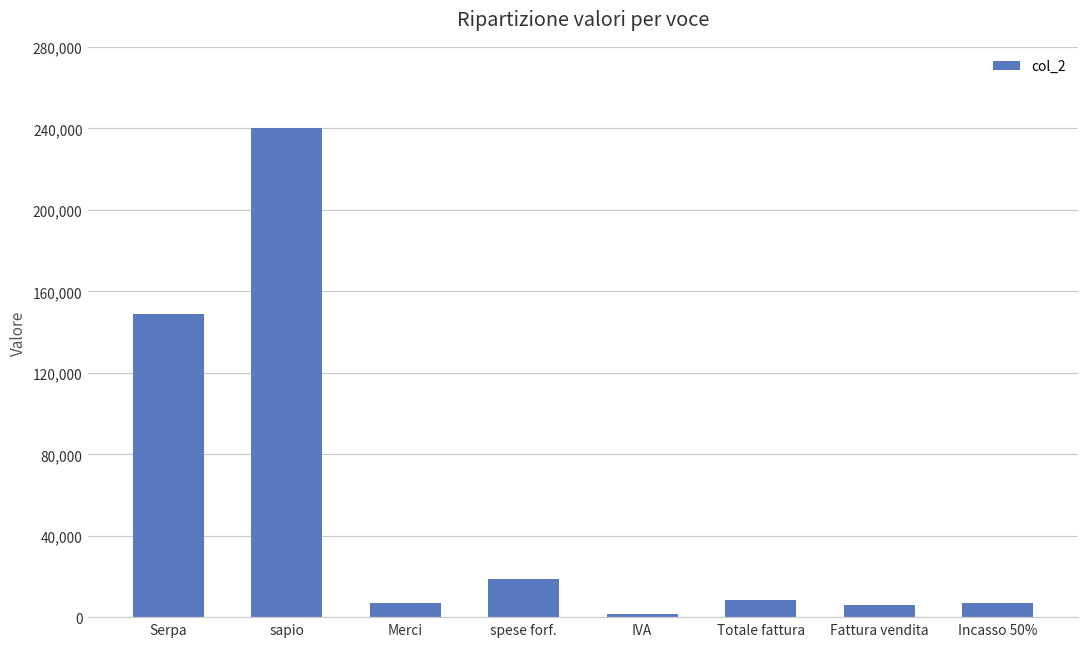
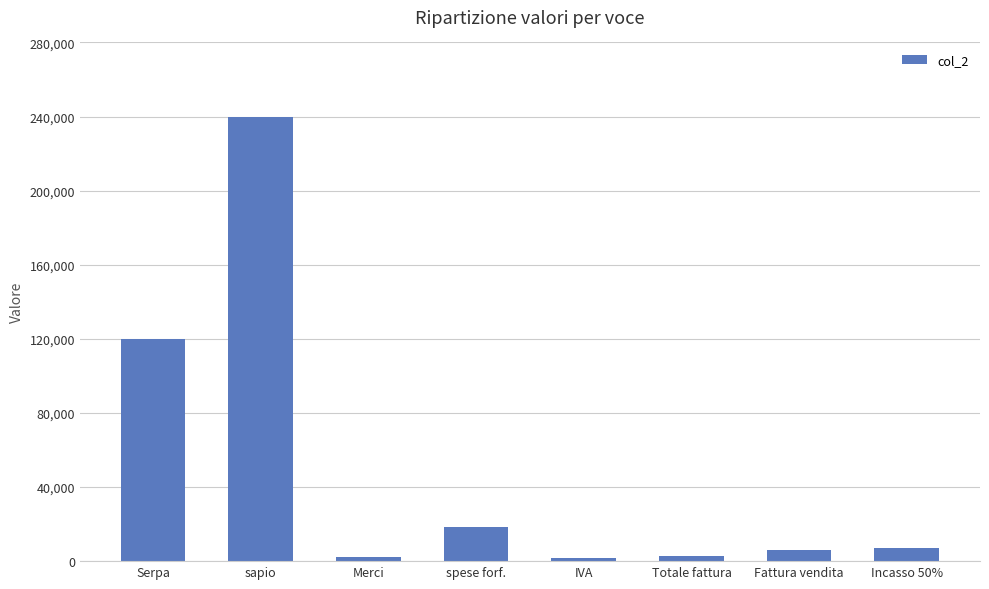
Serpa: 149,000 -> 120,000
Merci: 7,000 -> 2,000
Totale fattura: 9,000 -> 3,000
